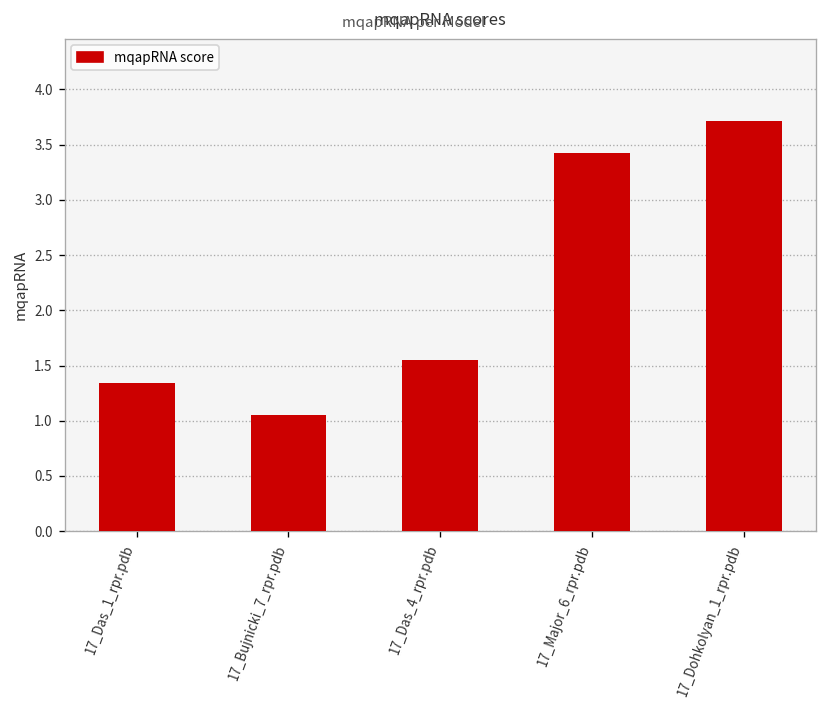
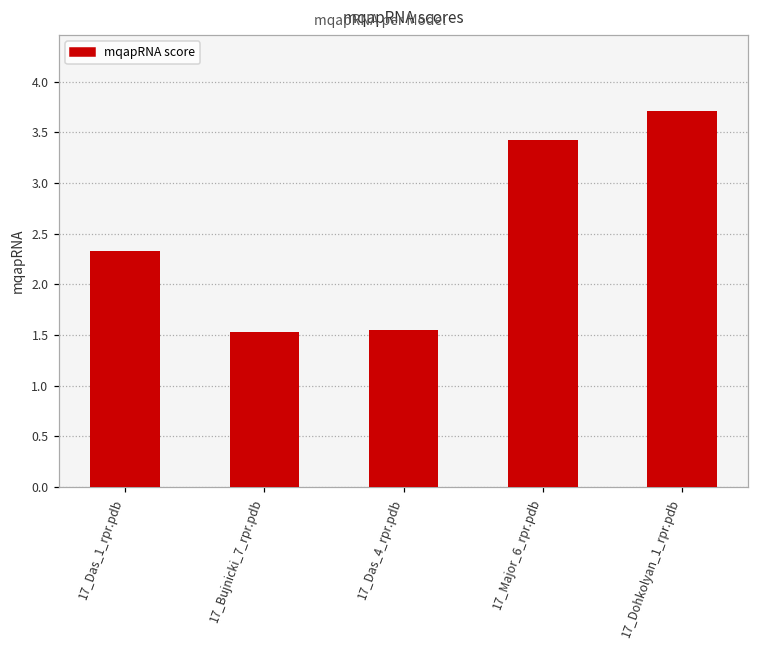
17_Das_1_rpr.pdb: 1.3 -> 2.3
17_Bujnicki_7_rpr.pdb: 1.1 -> 1.5
